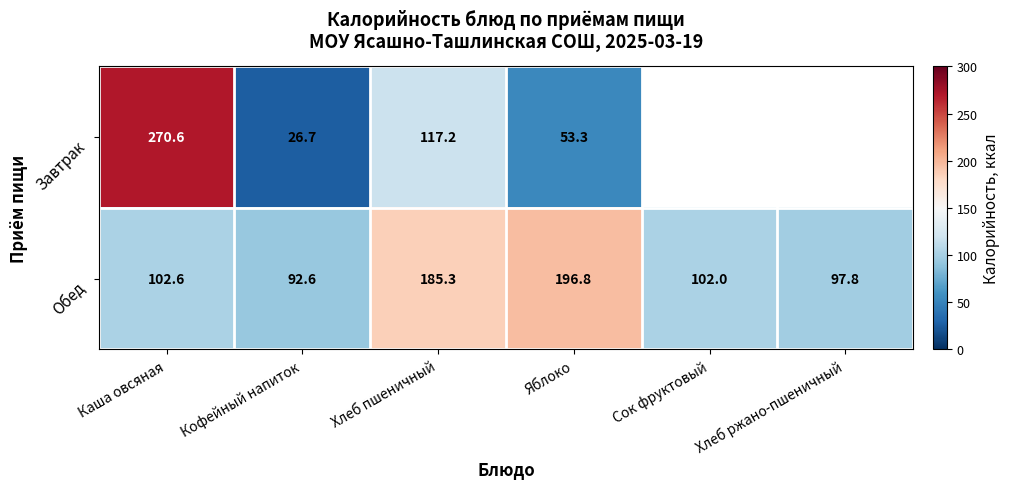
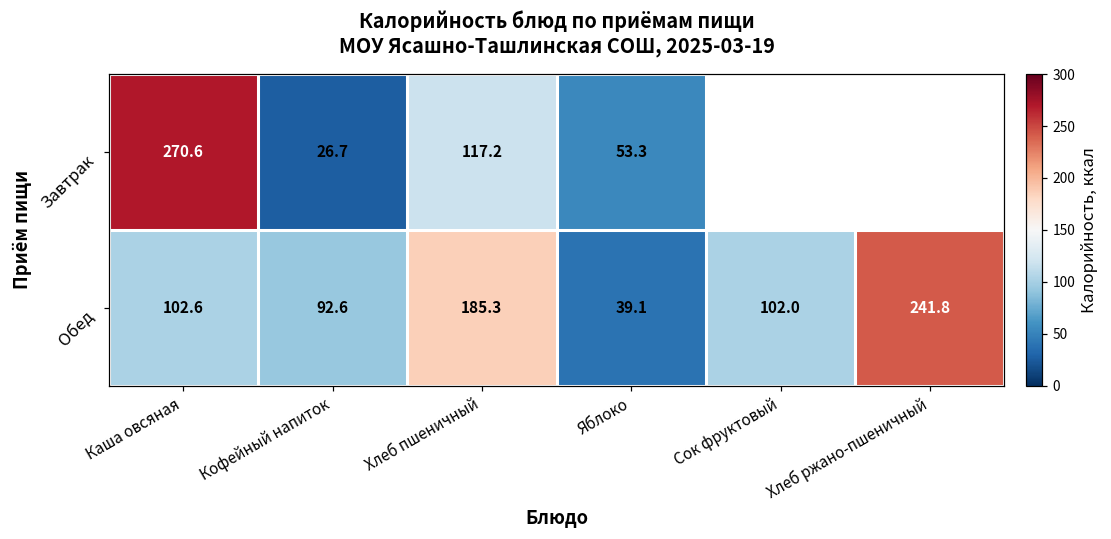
Обед, Яблоко: 196.8 -> 39.1
Обед, Хлеб ржано-пшеничный: 97.8 -> 241.8
